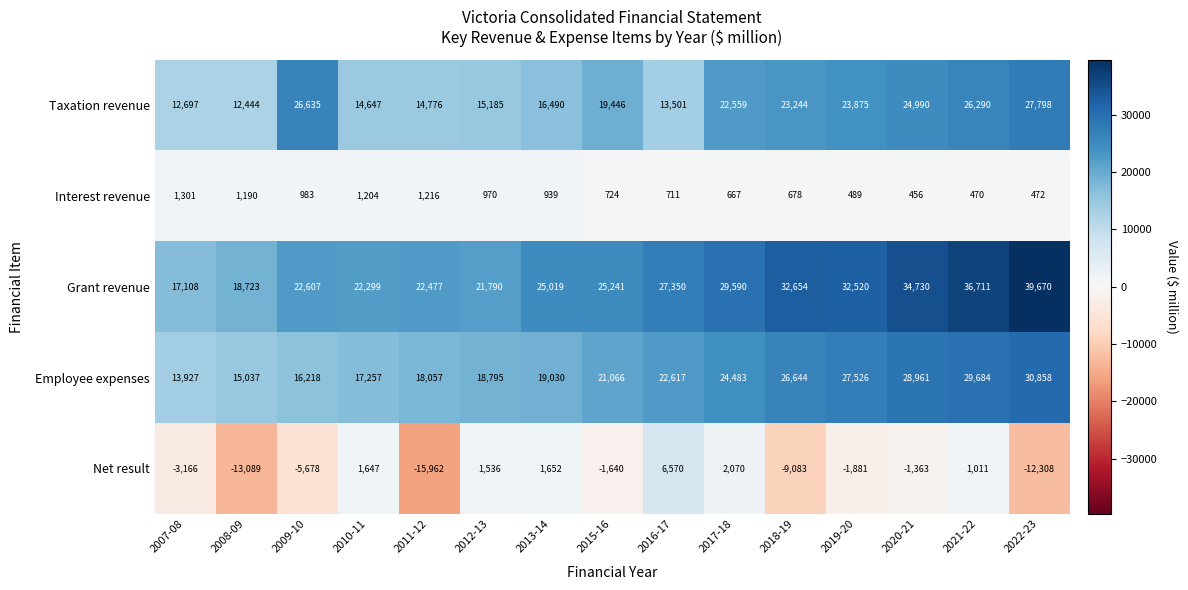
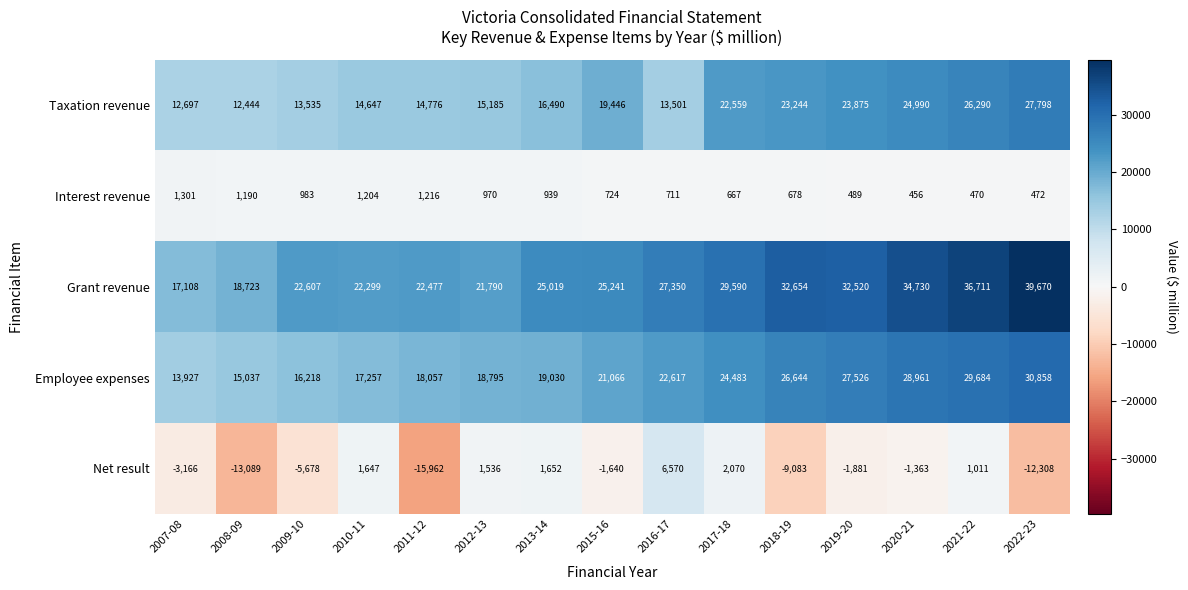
Taxation revenue, 2009-10: 26,635 -> 13,535
